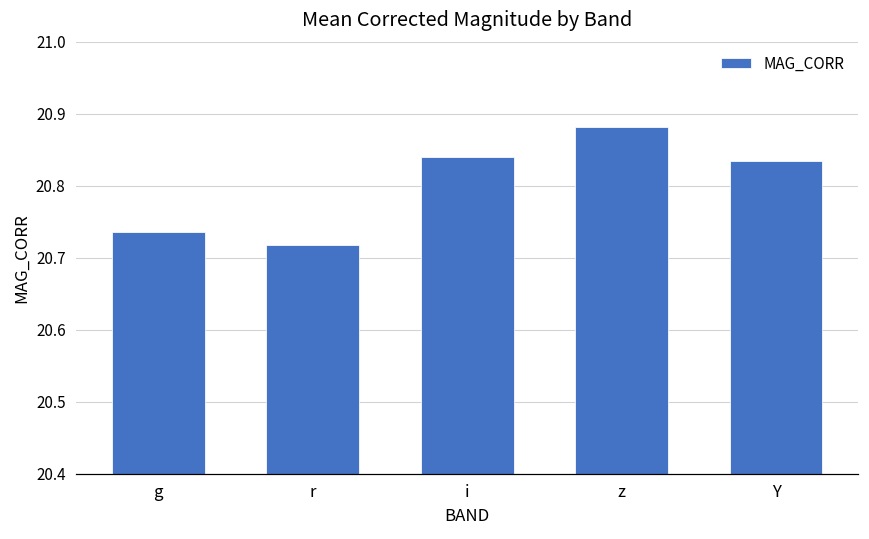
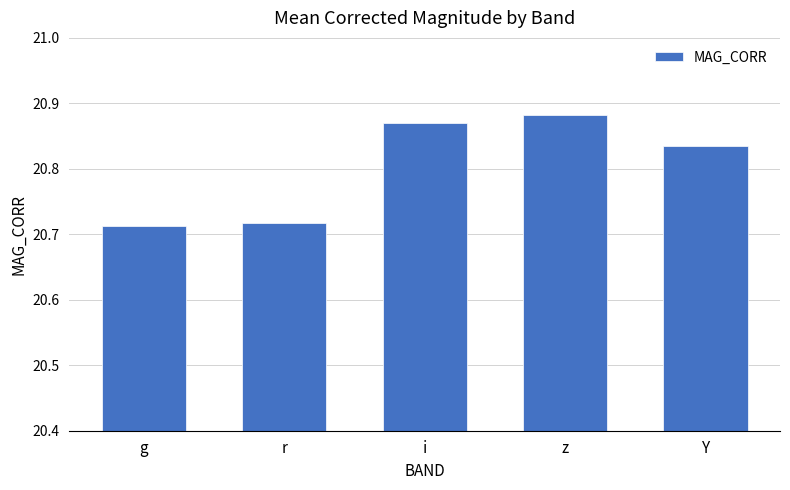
g: 20.74 -> 20.71
i: 20.84 -> 20.87
